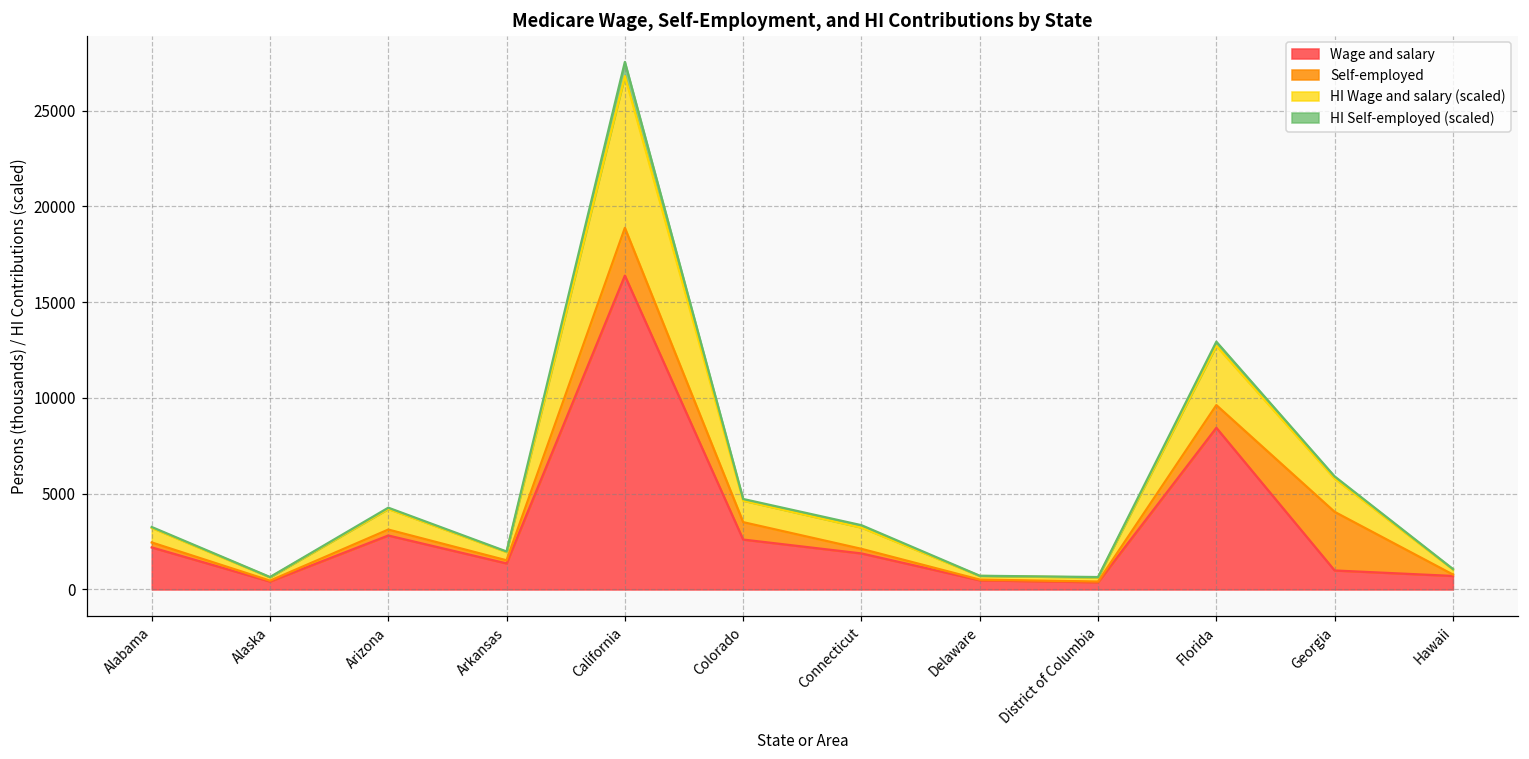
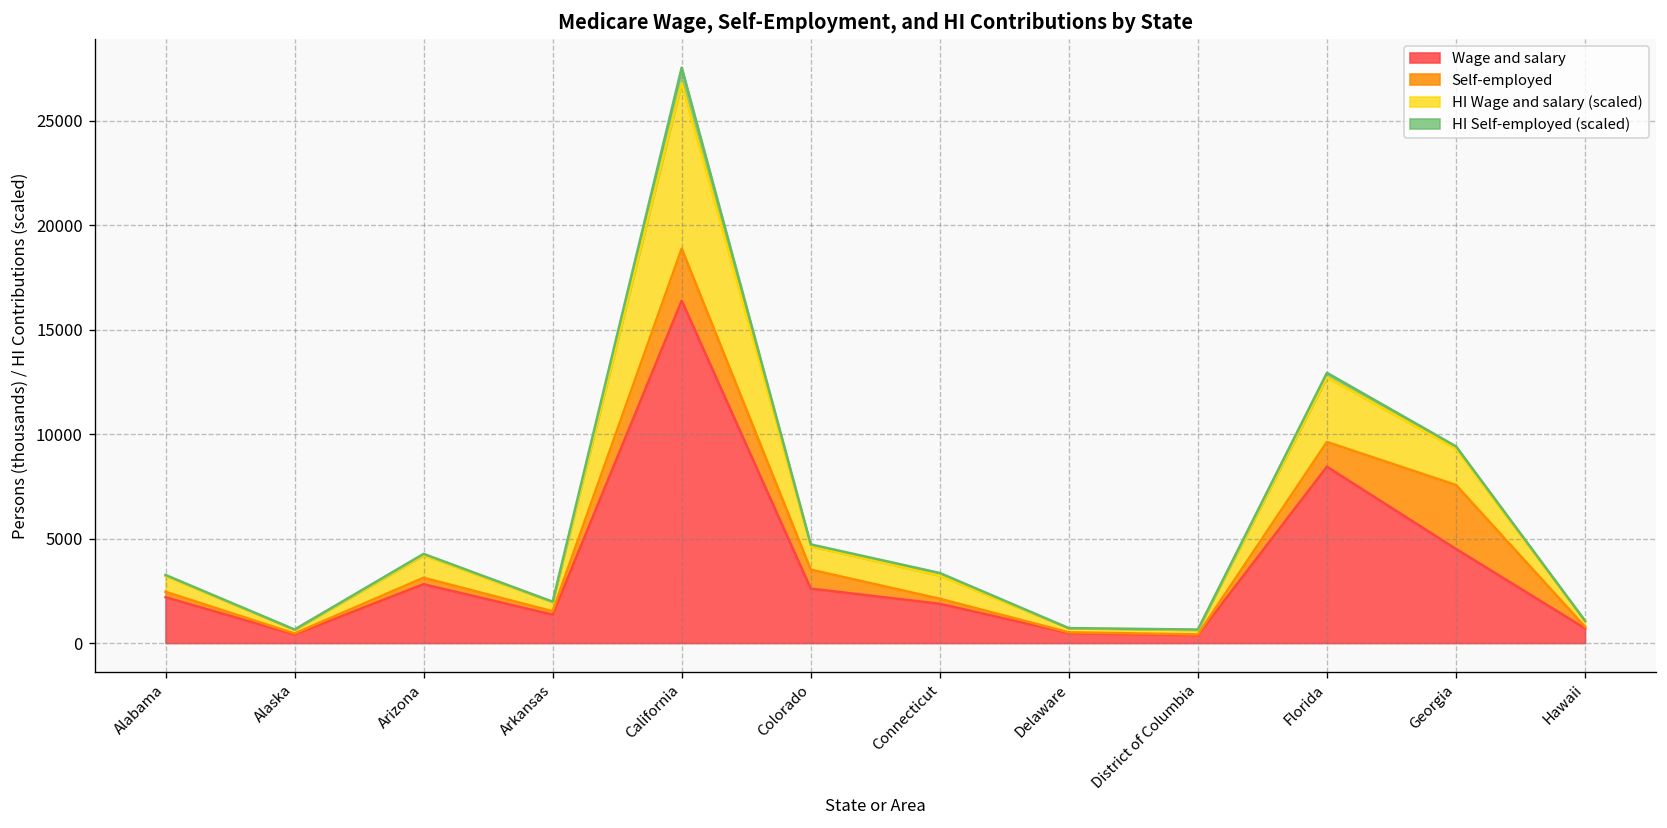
Wage and salary, Georgia: 1000 -> 4500
